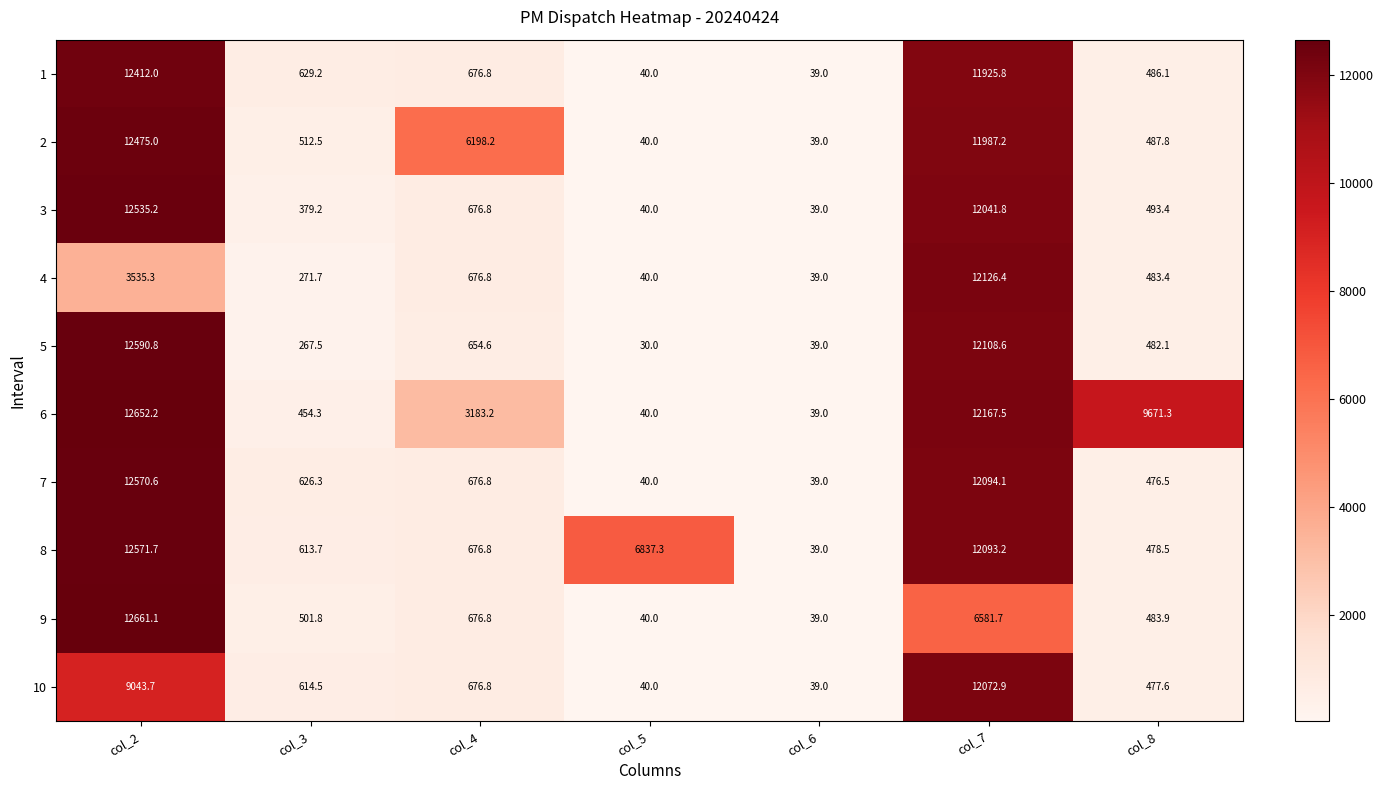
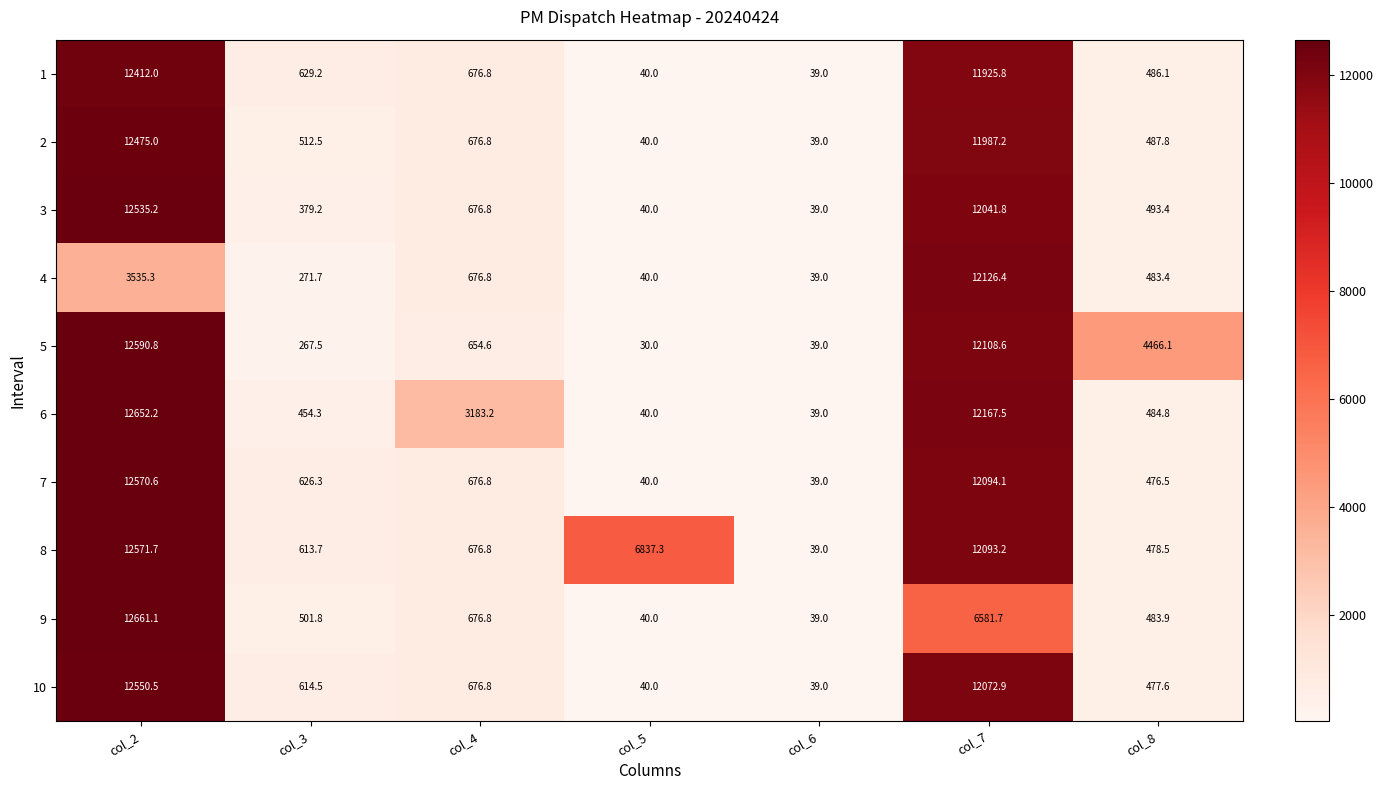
2, col_4: 6198.2 -> 676.8
5, col_8: 482.1 -> 4466.1
6, col_8: 9671.3 -> 484.8
10, col_2: 9043.7 -> 12550.5
